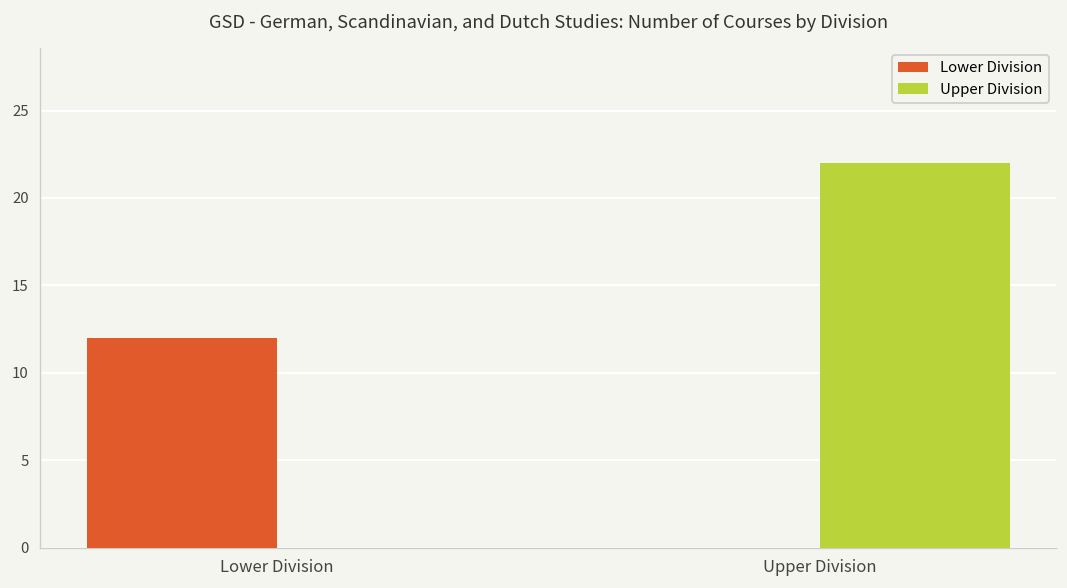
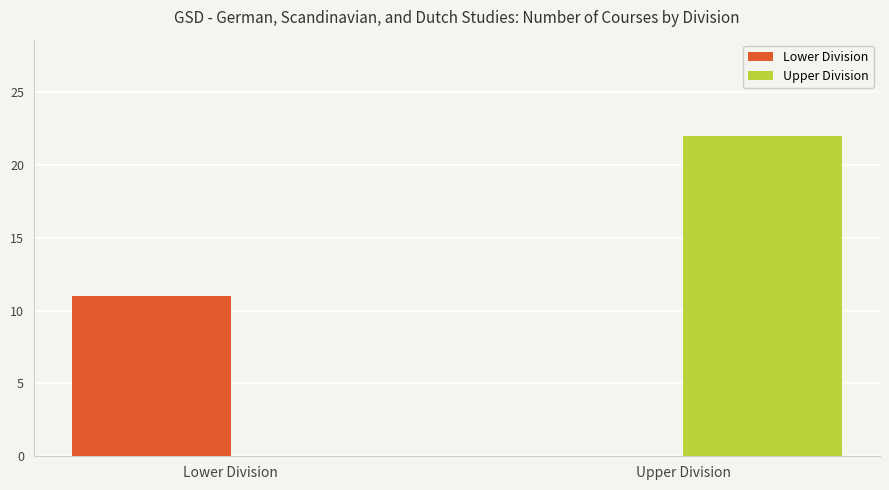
Lower Division, Lower Division: 12 -> 11
